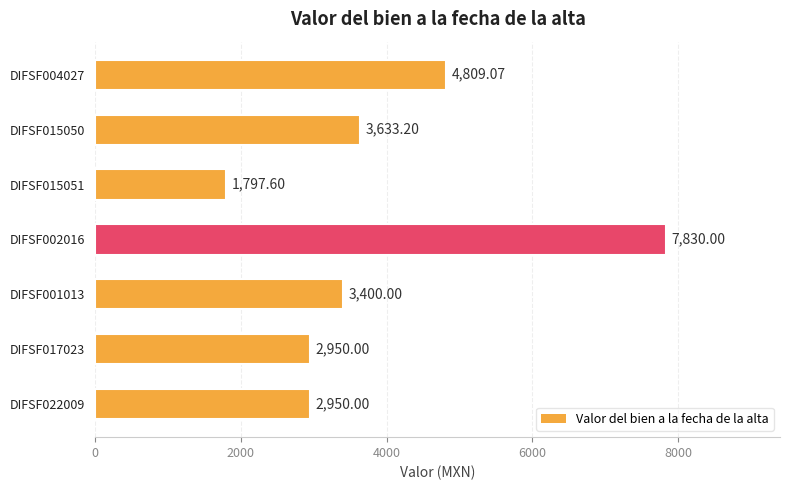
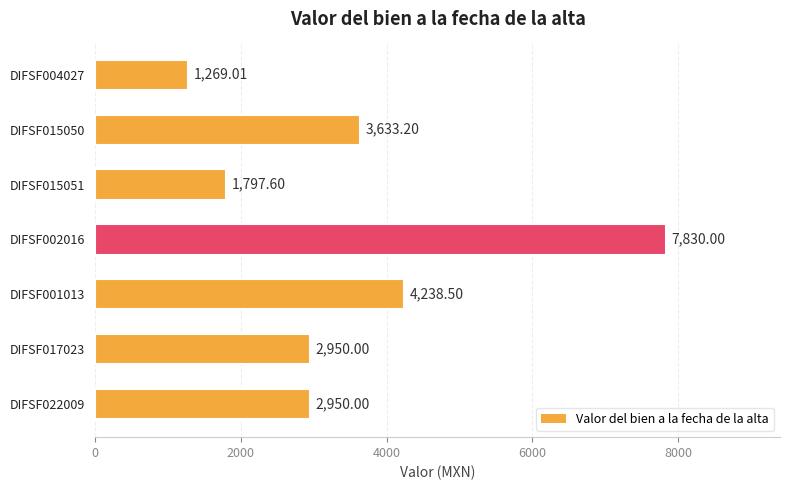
DIFSF004027: 4,809.07 -> 1,269.01
DIFSF001013: 3,400.00 -> 4,238.50
